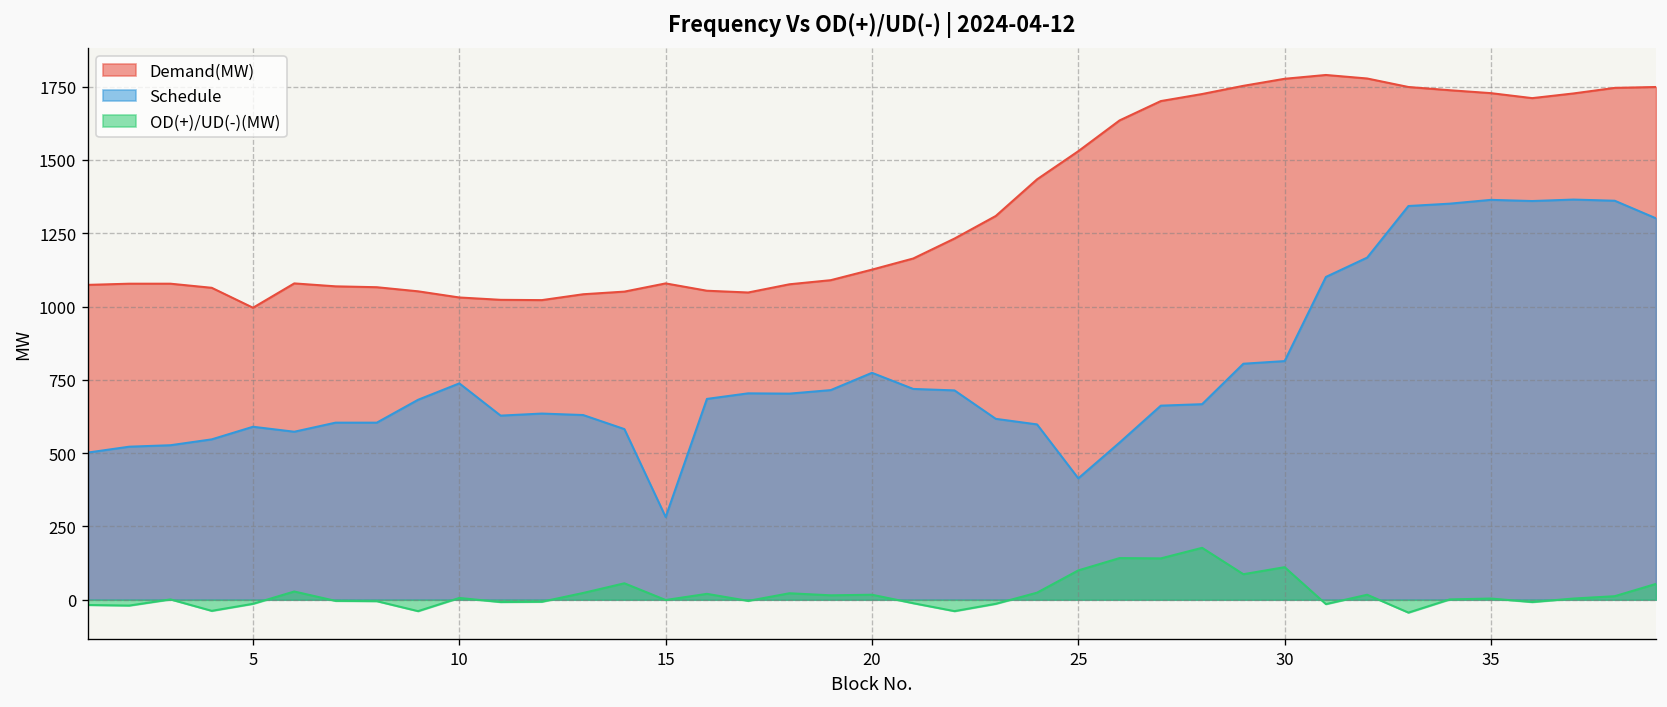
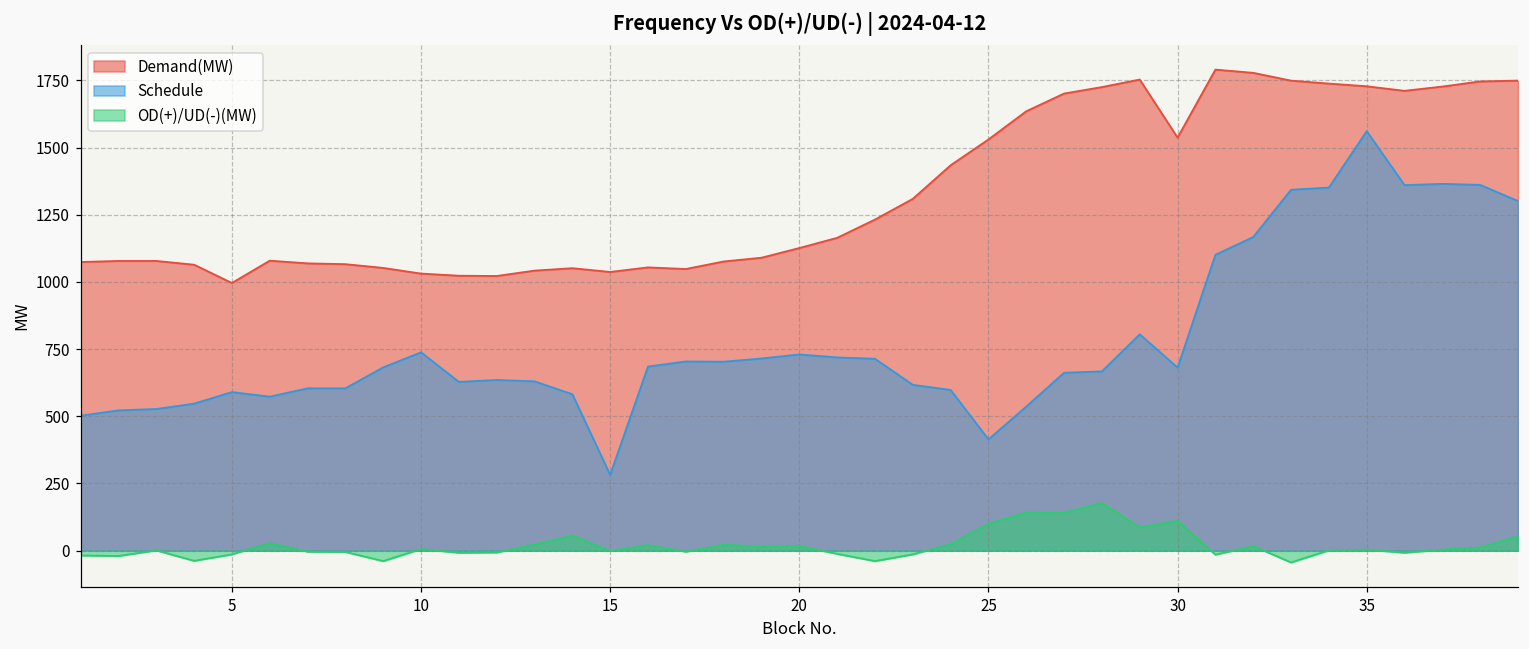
Demand(MW), 15: 1080 -> 1040
Schedule, 20: 770 -> 730
Demand(MW), 30: 1780 -> 1540
Schedule, 30: 810 -> 680
Schedule, 35: 1360 -> 1560
